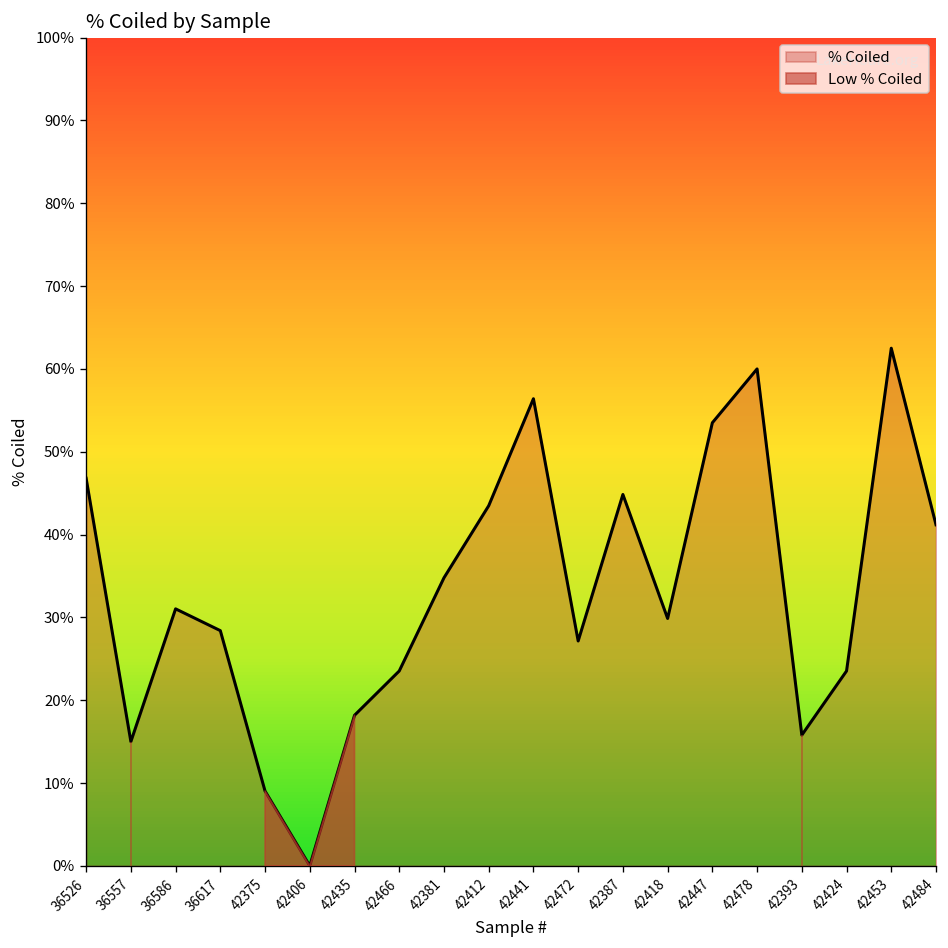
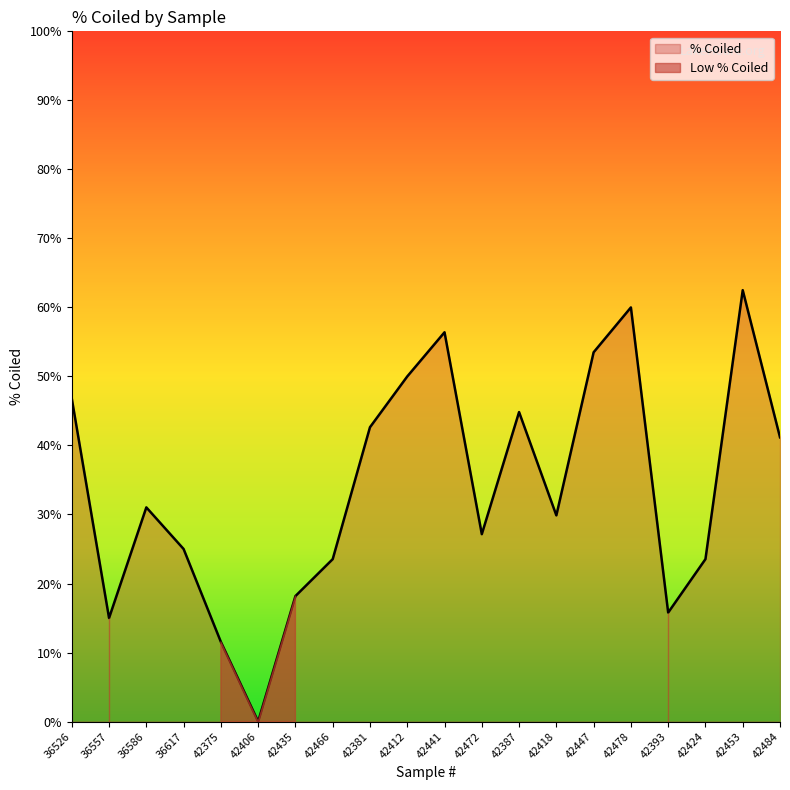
36617: 28% -> 25%
42375: 9% -> 12%
42381: 35% -> 43%
42412: 43% -> 50%
